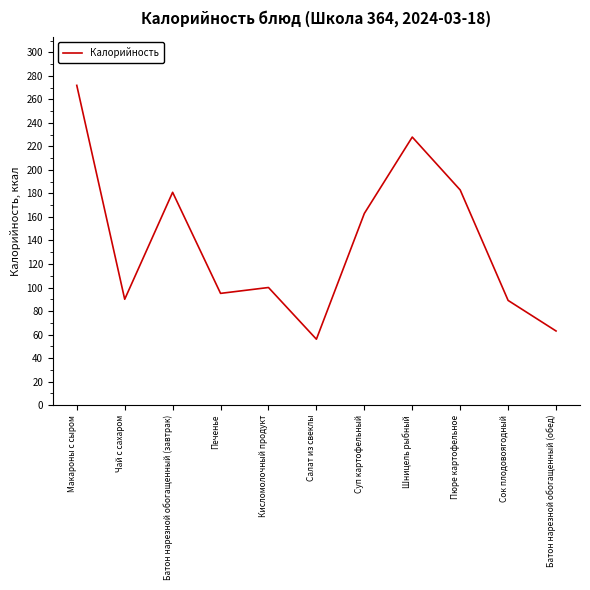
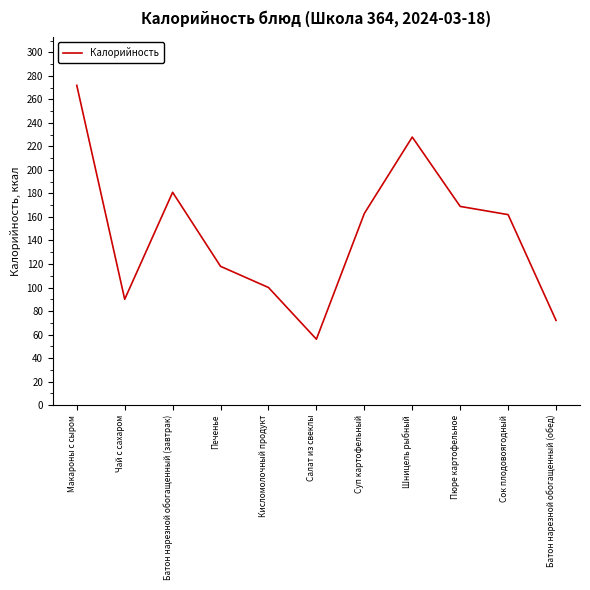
Печенье: 95 -> 118
Пюре картофельное: 183 -> 169
Сок плодовоягодный: 89 -> 162
Батон нарезной обогащенный (обед): 63 -> 72
